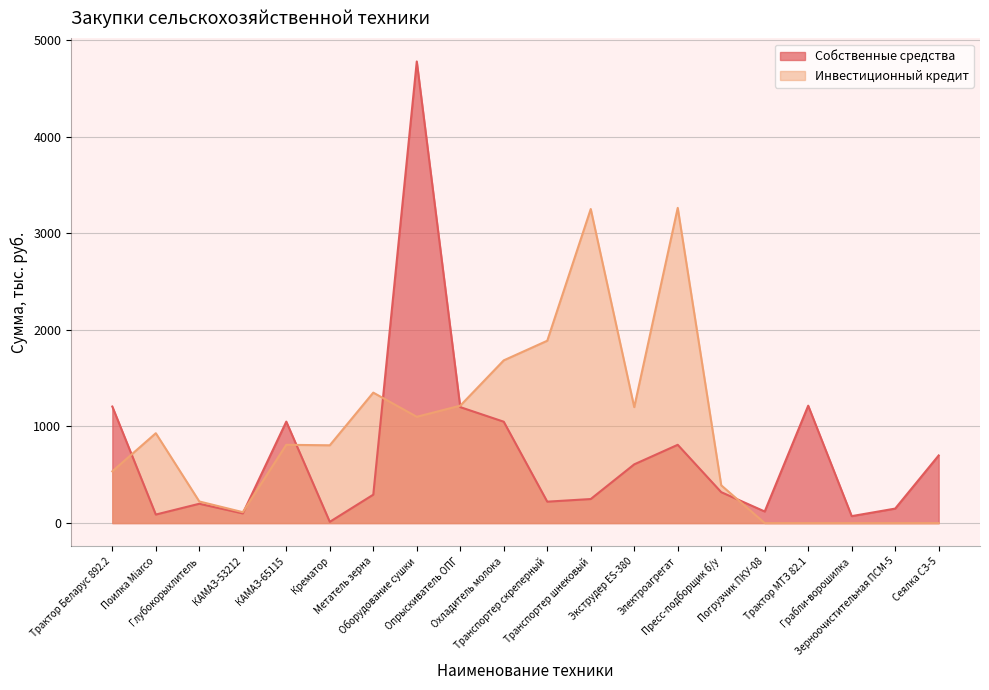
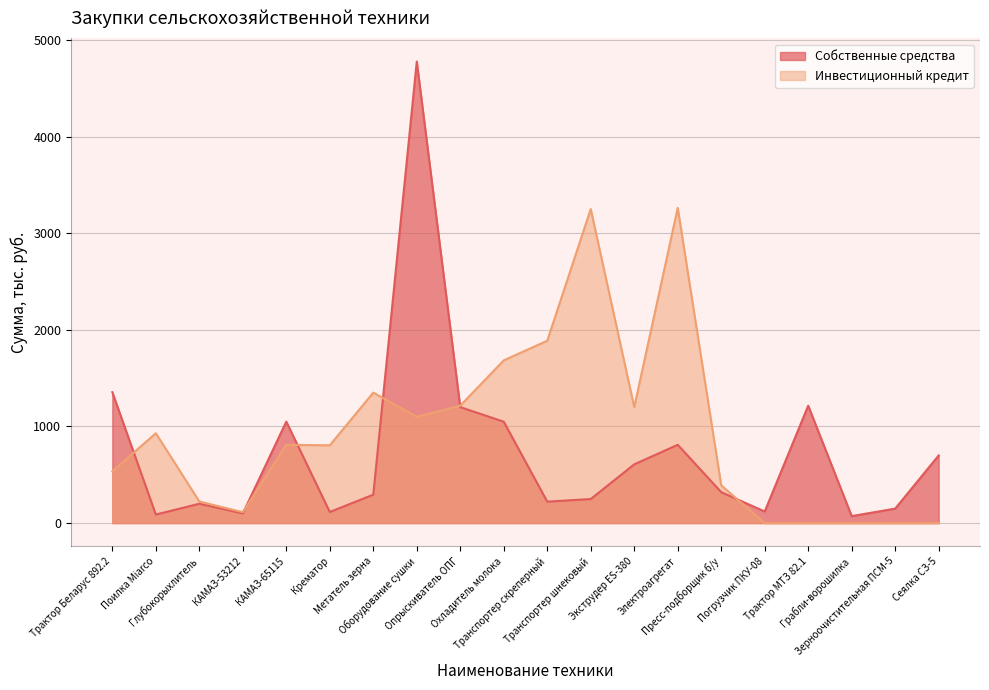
Собственные средства, Трактор Беларус 892.2: 1200 -> 1400
Собственные средства, Крематор: 0 -> 100
